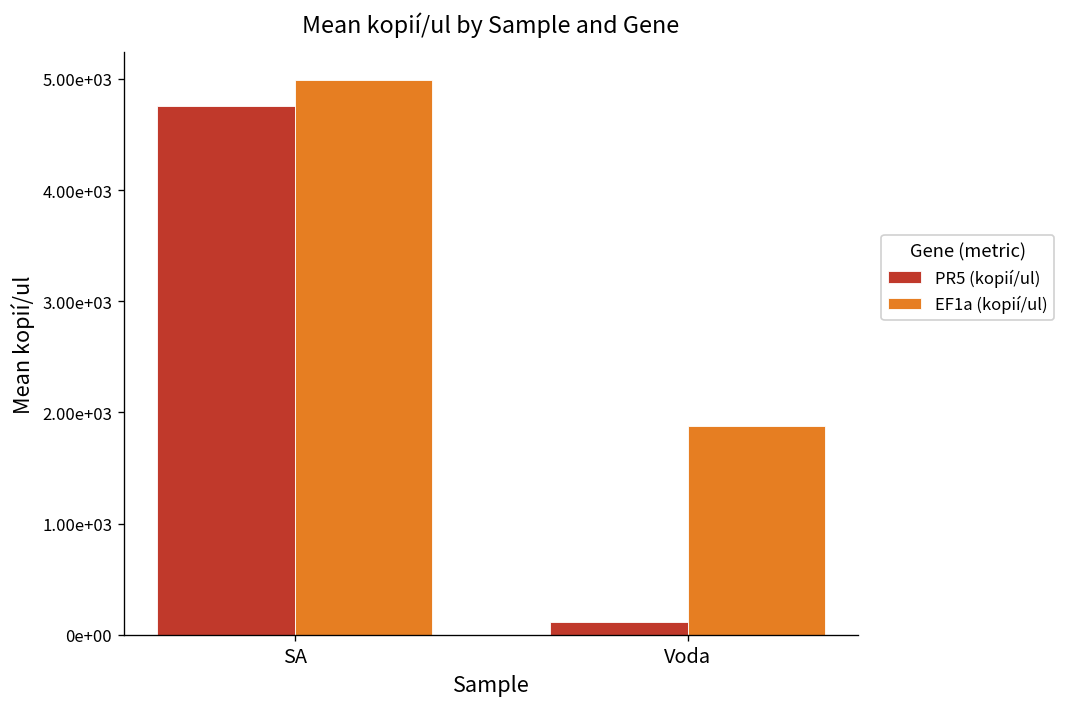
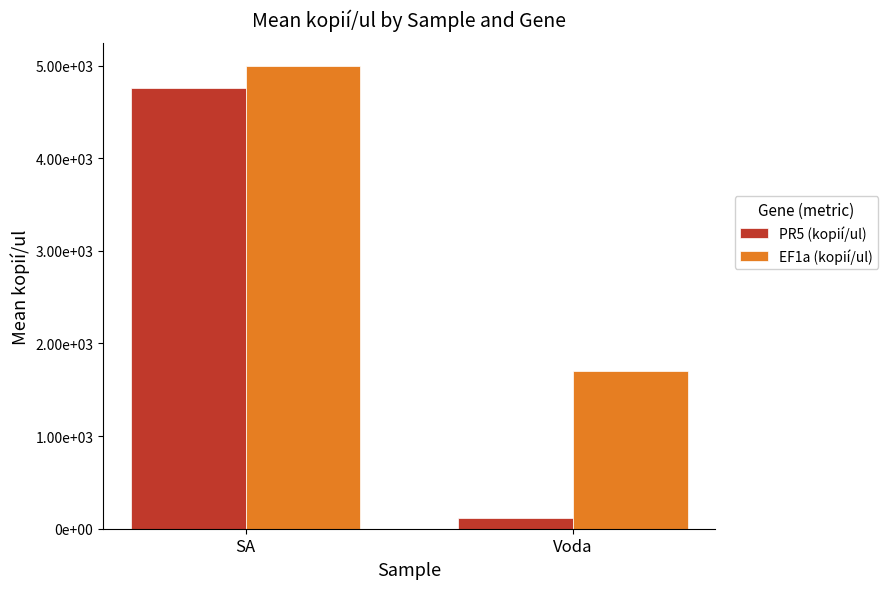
EF1a (kopií/ul), Voda: 1900 -> 1700
